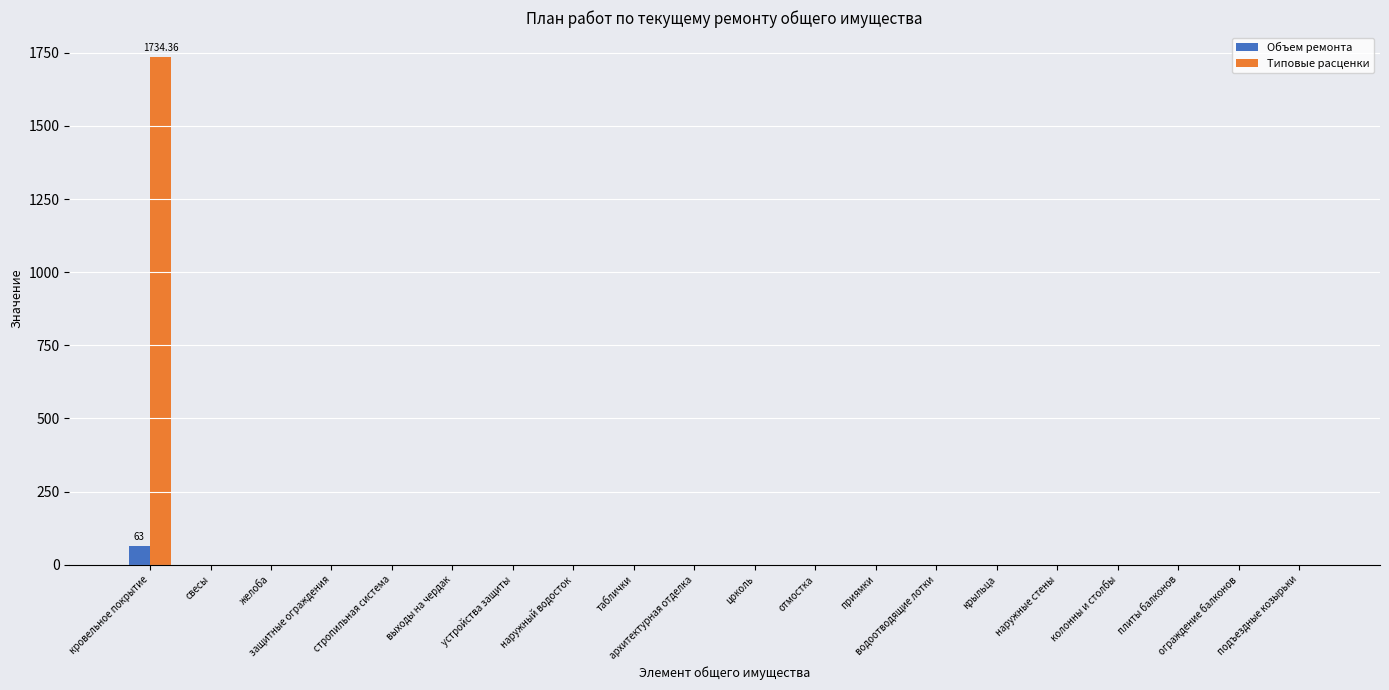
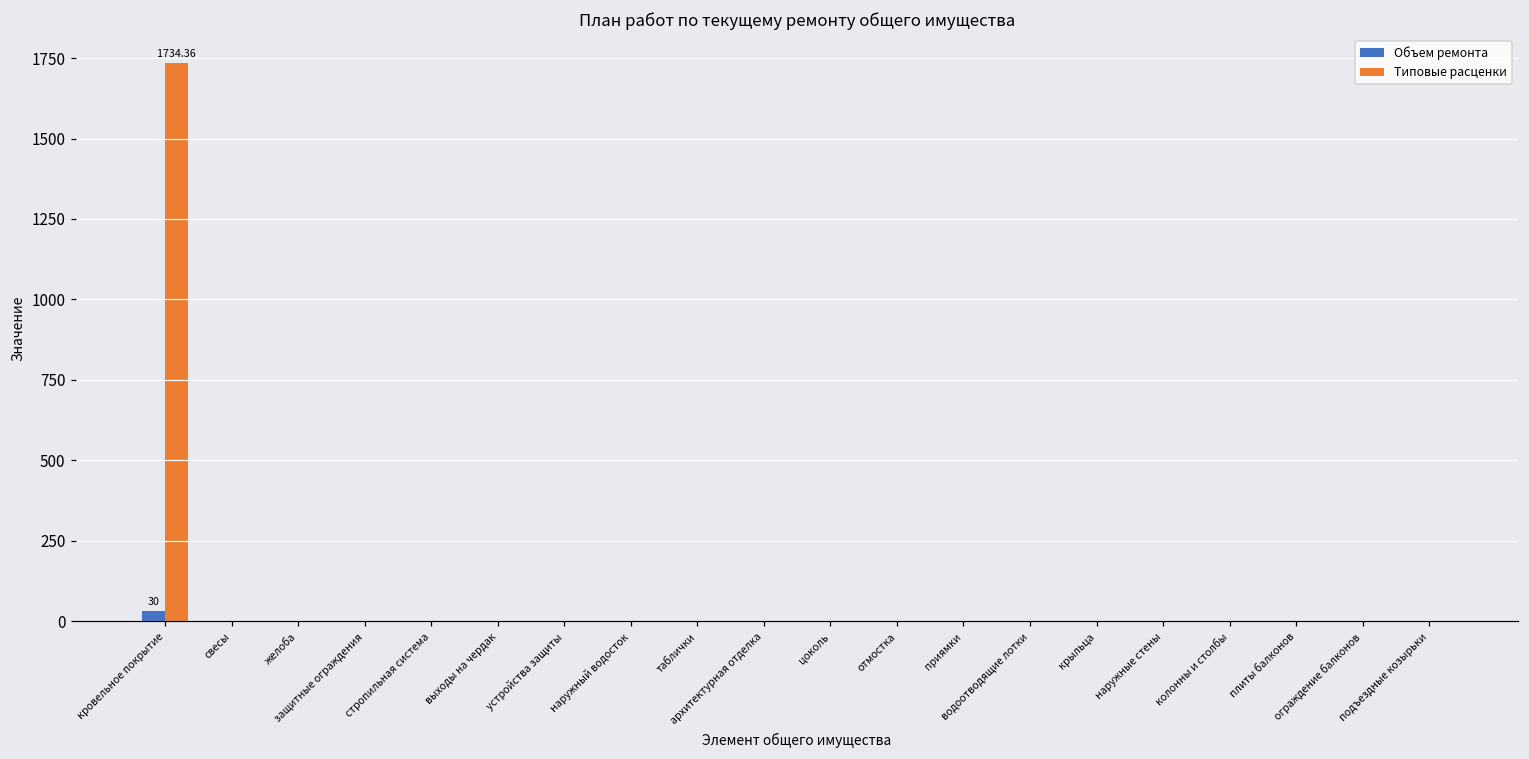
Объем ремонта, кровельное покрытие: 63 -> 30
